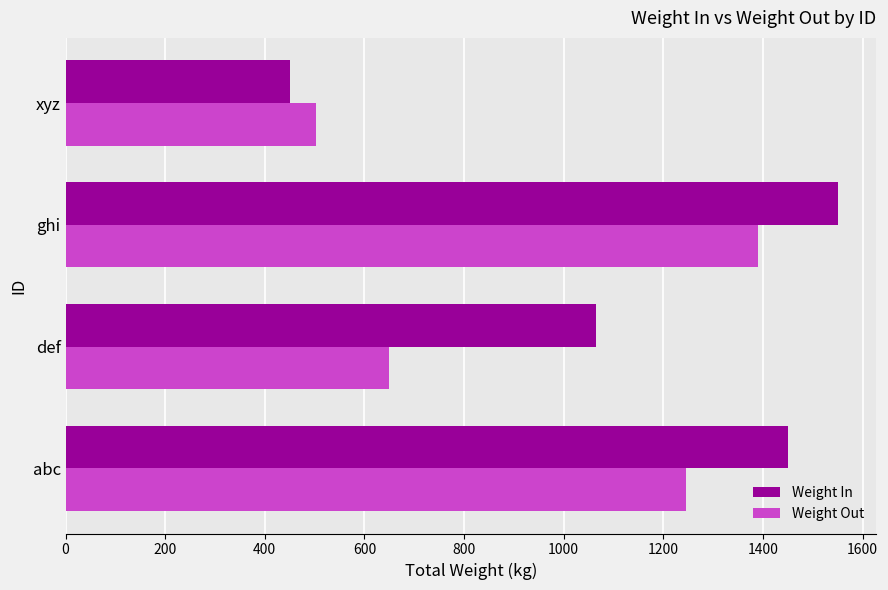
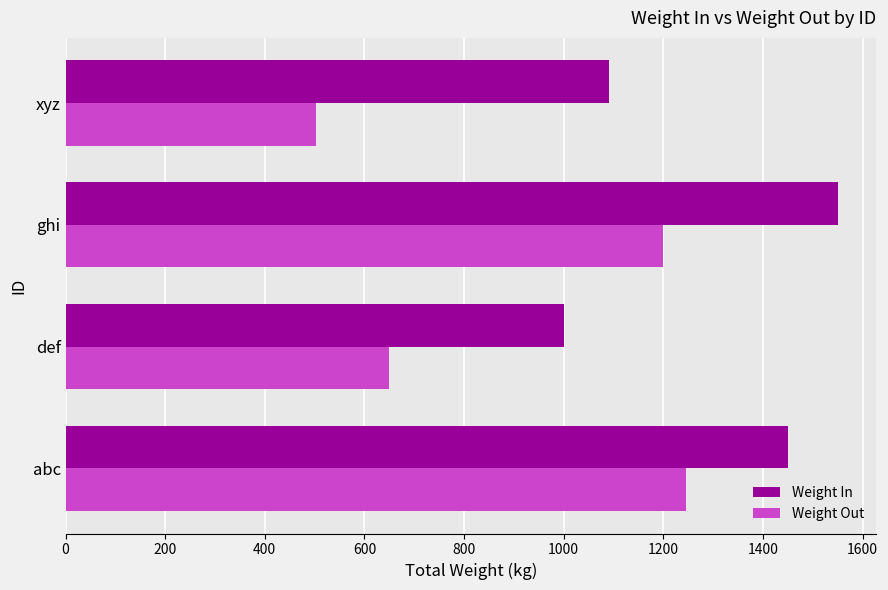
Weight In, xyz: 450 -> 1090
Weight Out, ghi: 1390 -> 1200
Weight In, def: 1060 -> 1000
